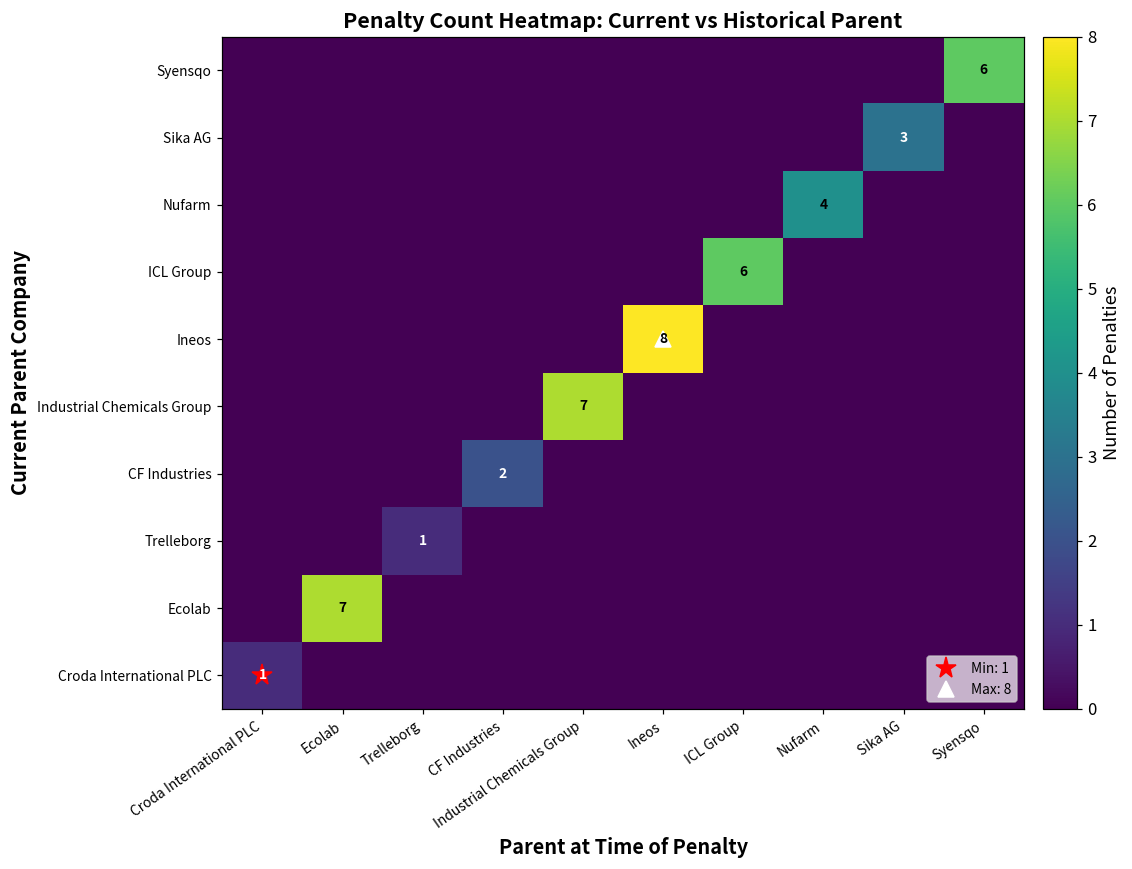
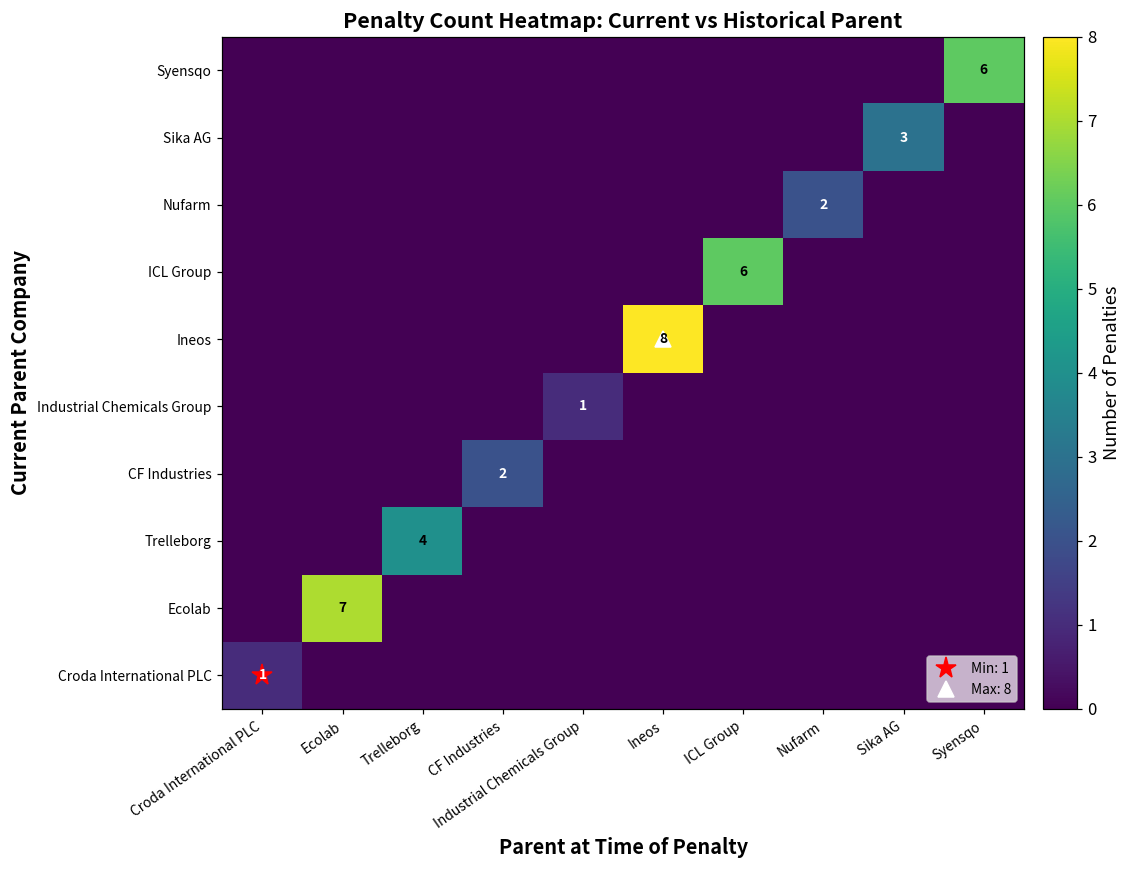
Nufarm, Nufarm: 4 -> 2
Industrial Chemicals Group, Industrial Chemicals Group: 7 -> 1
Trelleborg, Trelleborg: 1 -> 4
